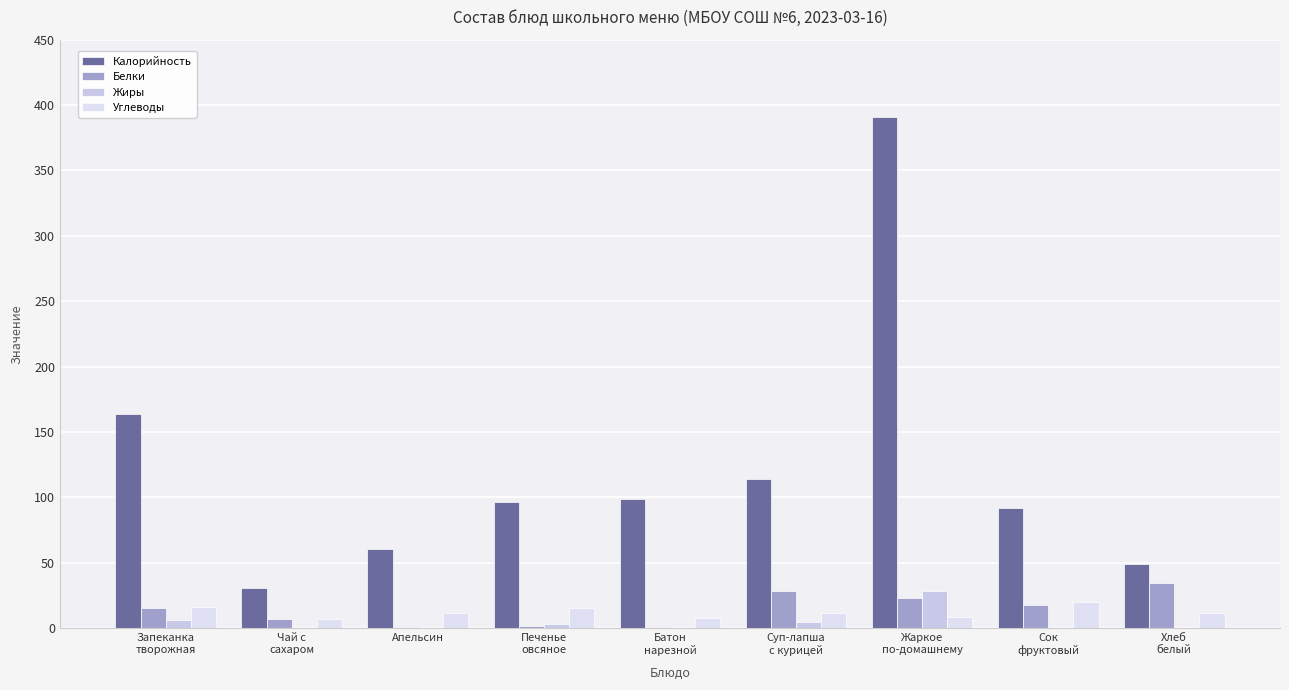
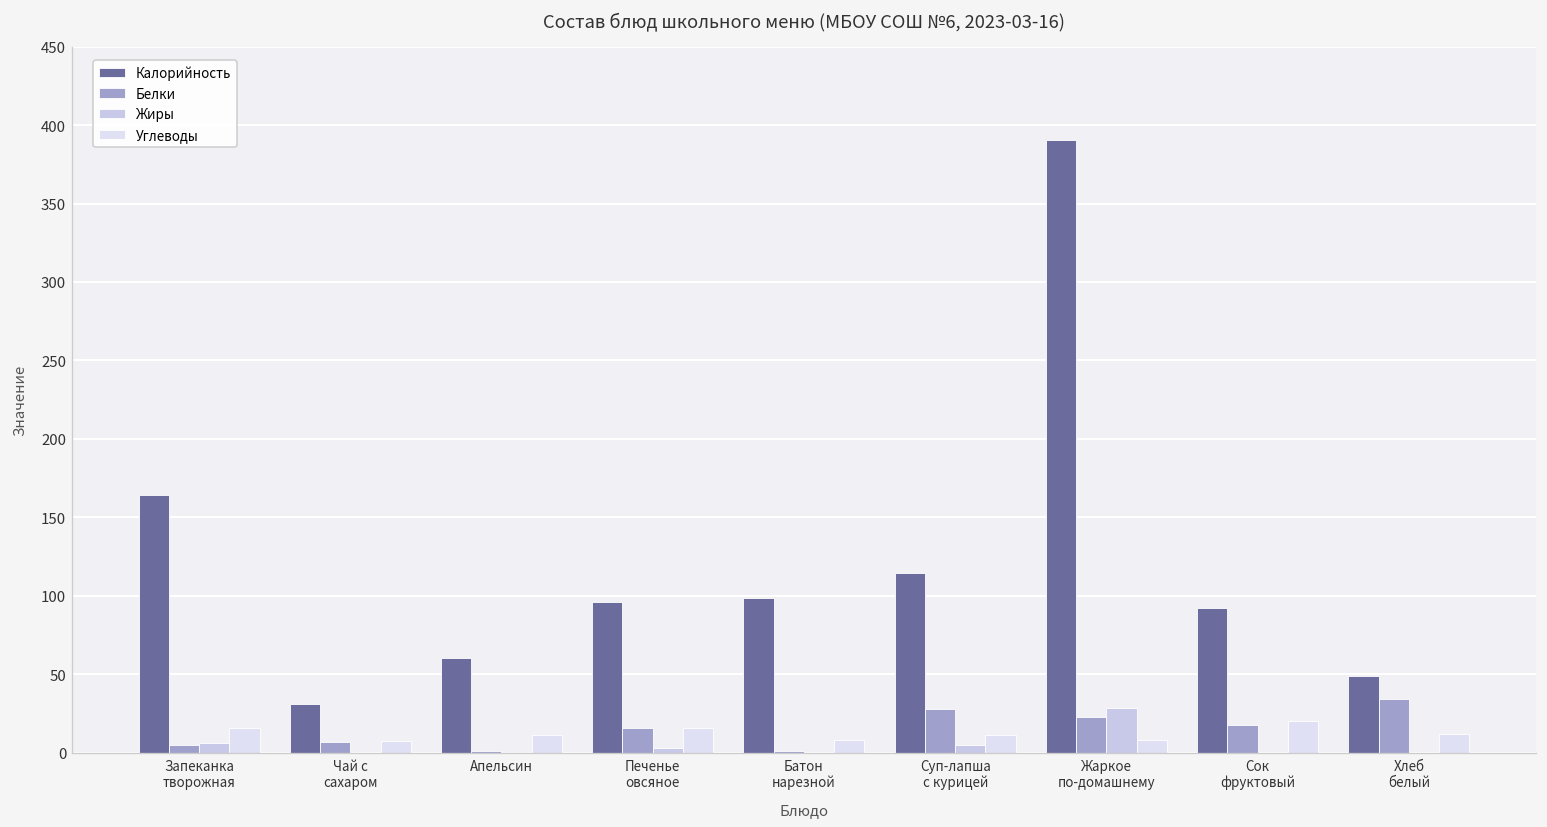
Белки, Запеканка творожная: 16 -> 5
Белки, Печенье овсяное: 1 -> 16
